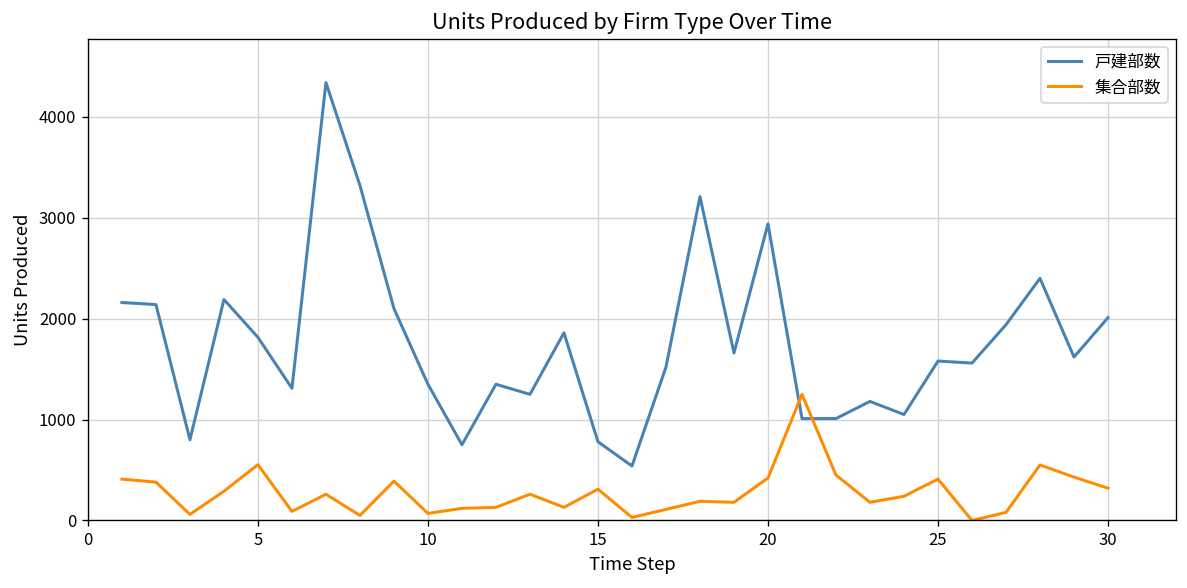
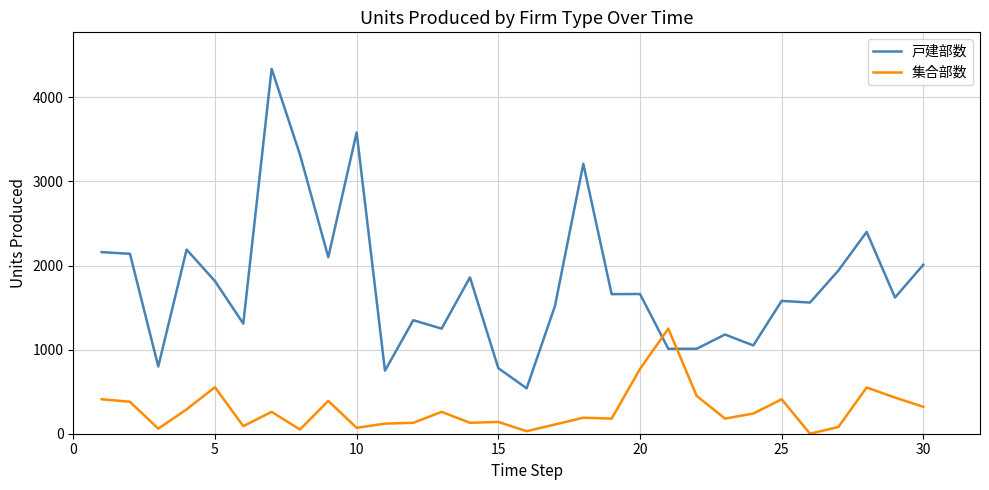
戸建部数, 10: 1400 -> 3600
集合部数, 15: 300 -> 100
戸建部数, 20: 2900 -> 1700
集合部数, 20: 400 -> 800
